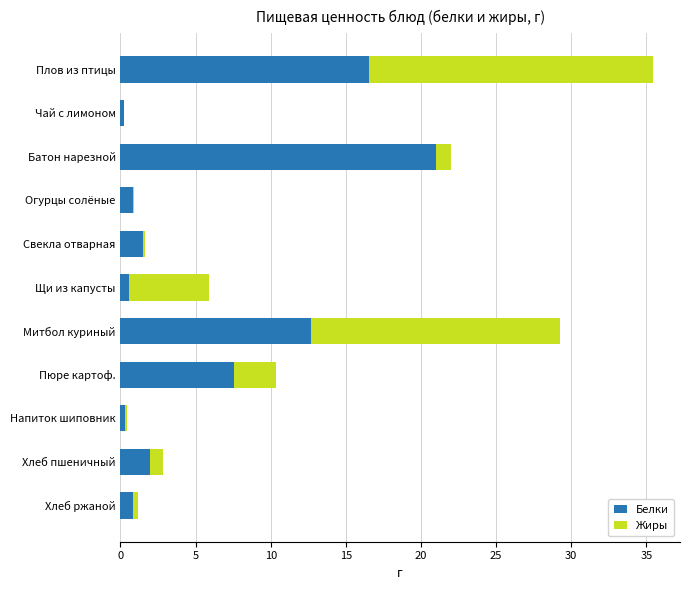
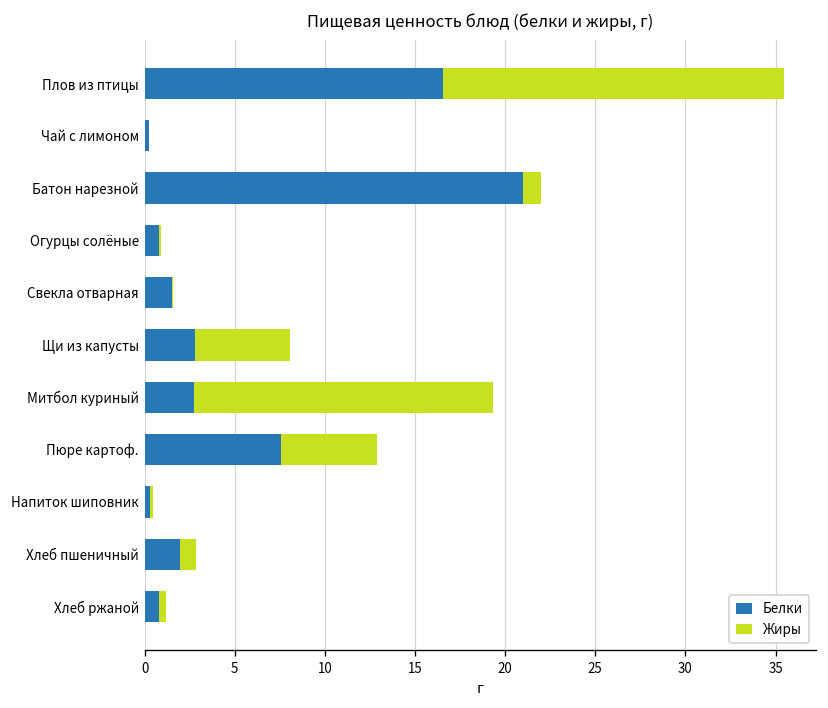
Белки, Щи из капусты: 0.6 -> 2.8
Белки, Митбол куриный: 12.7 -> 2.7
Жиры, Пюре картоф.: 2.8 -> 5.4
